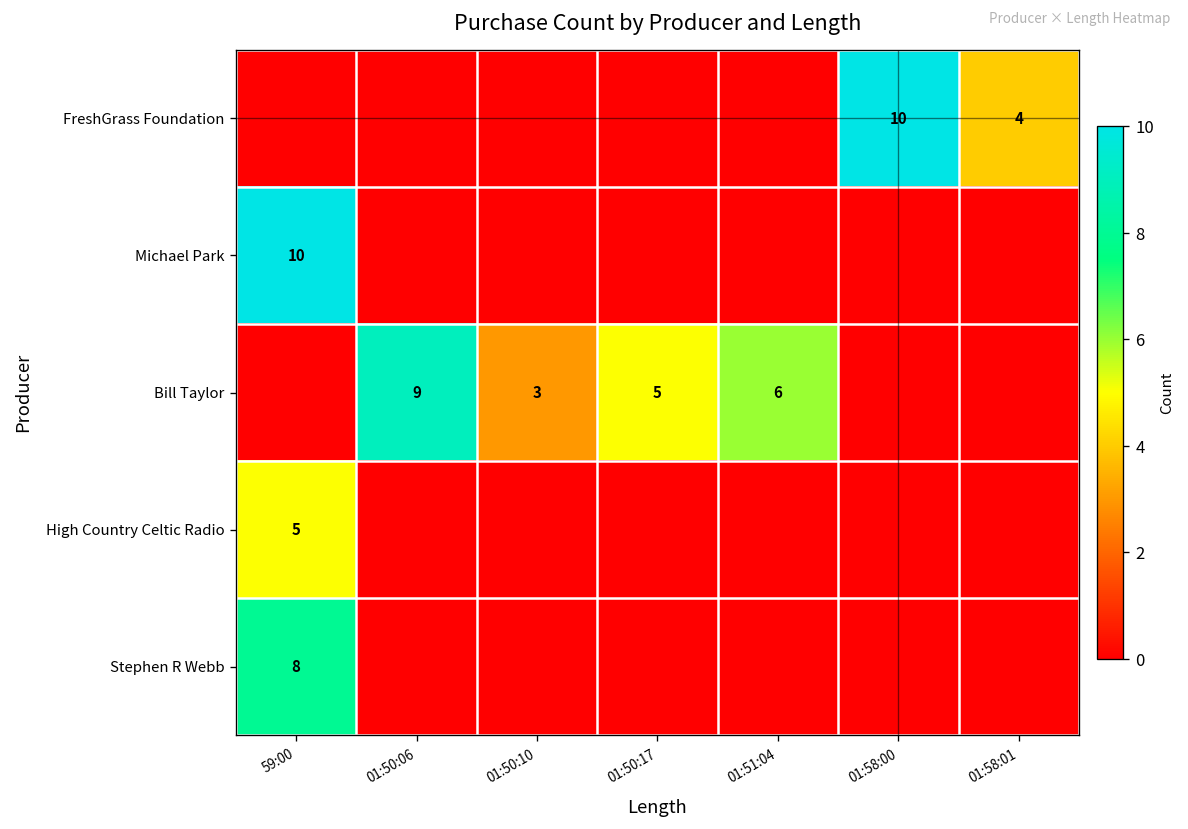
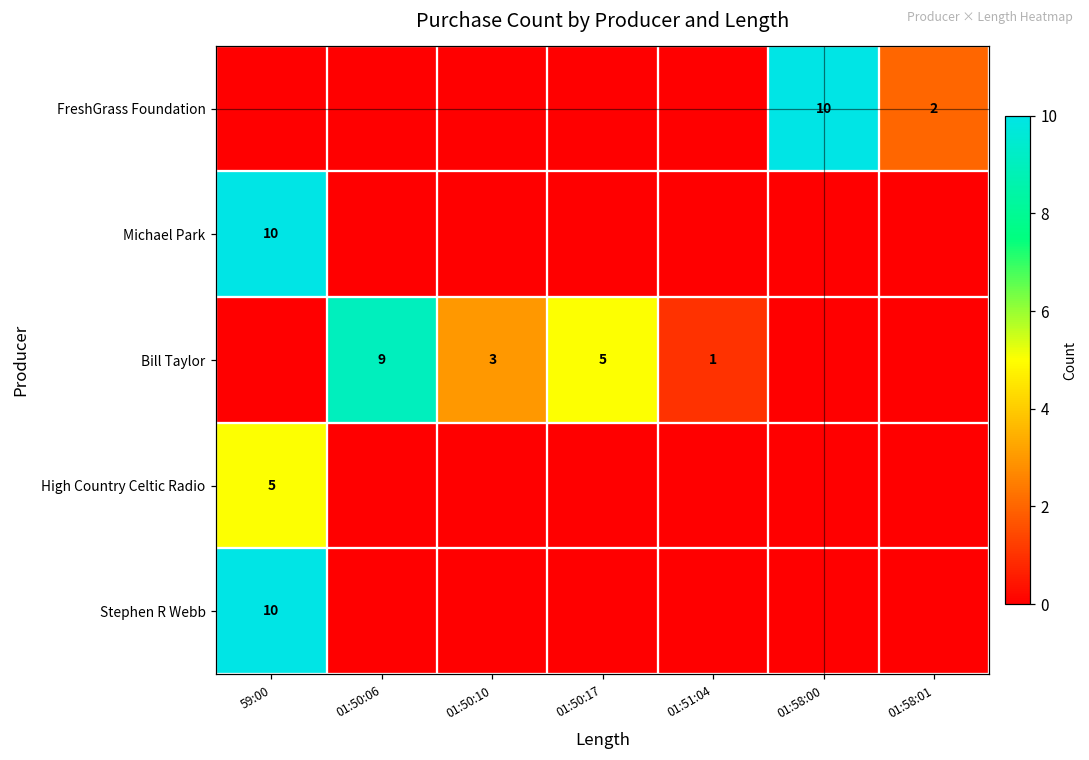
FreshGrass Foundation, 01:58:01: 4 -> 2
Bill Taylor, 01:51:04: 6 -> 1
Stephen R Webb, 59:00: 8 -> 10
